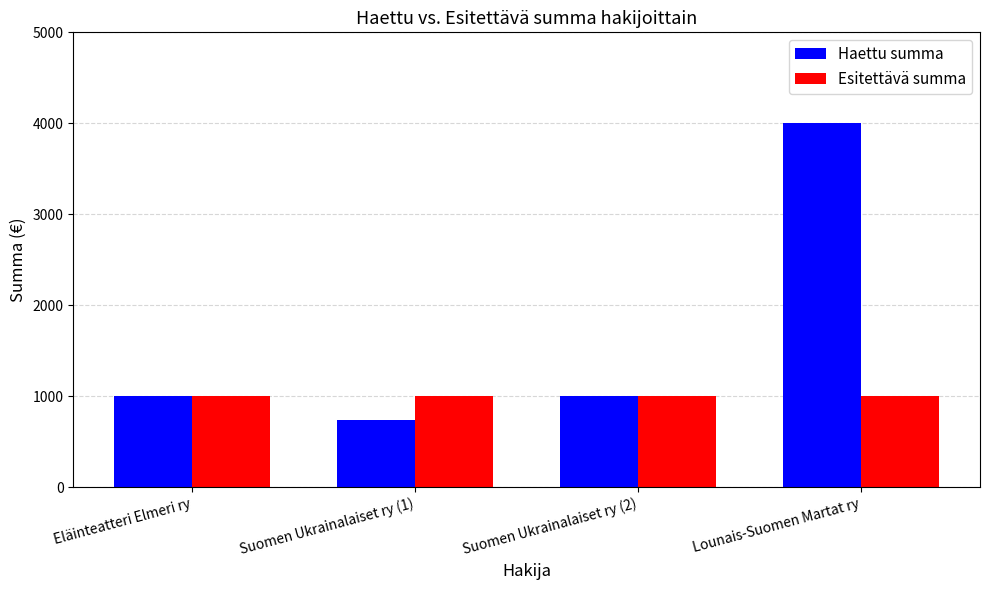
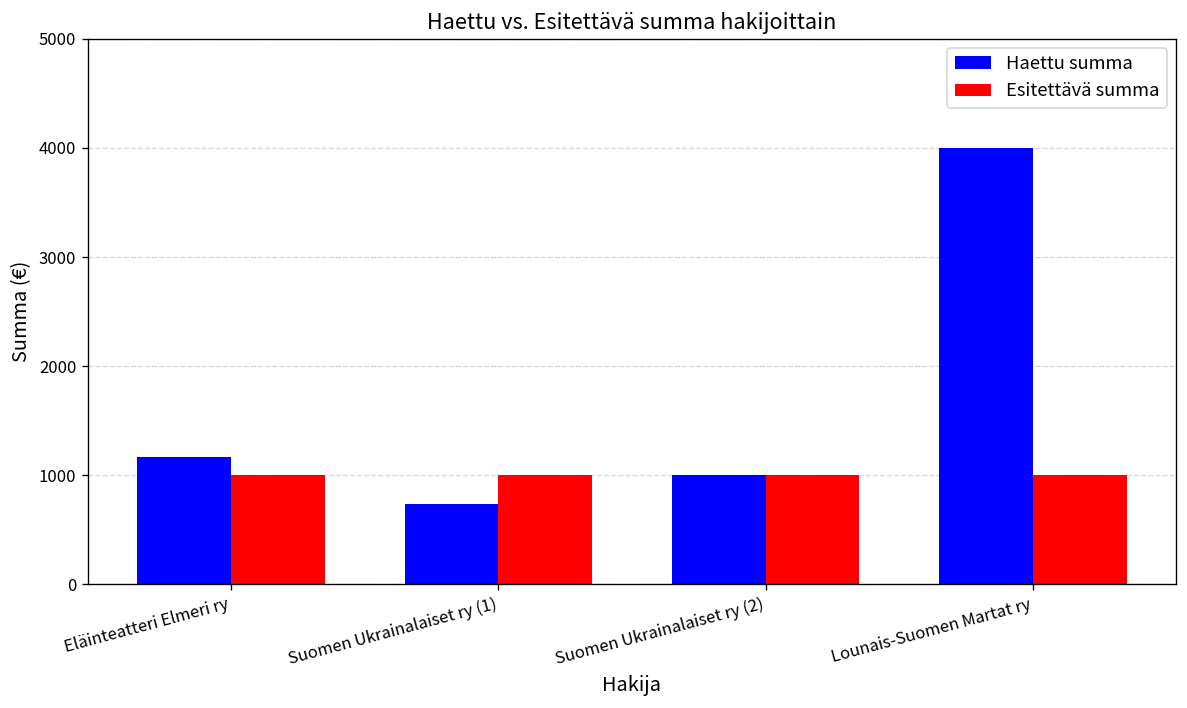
Haettu summa, Eläinteatteri Elmeri ry: 1000 -> 1200
